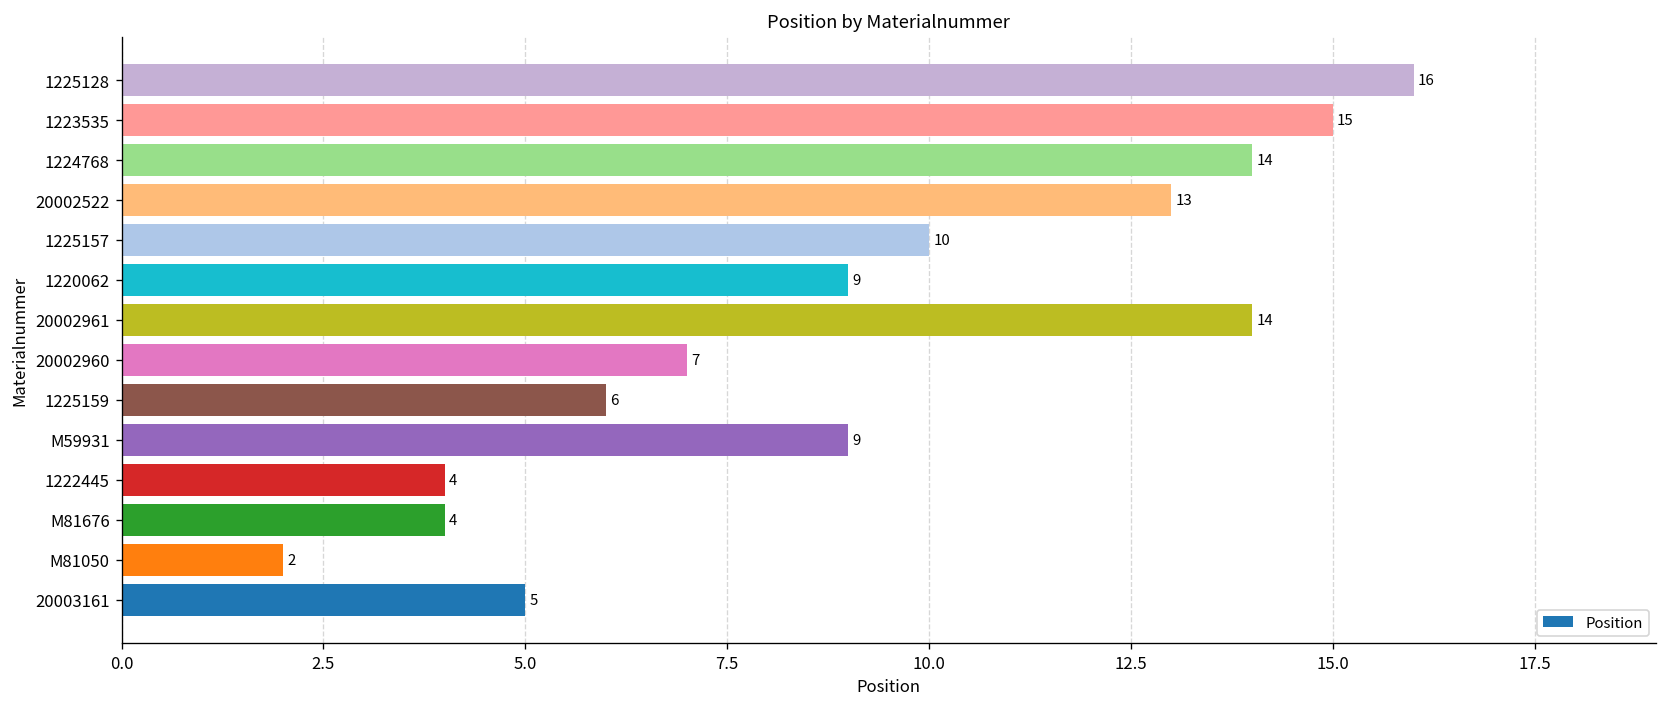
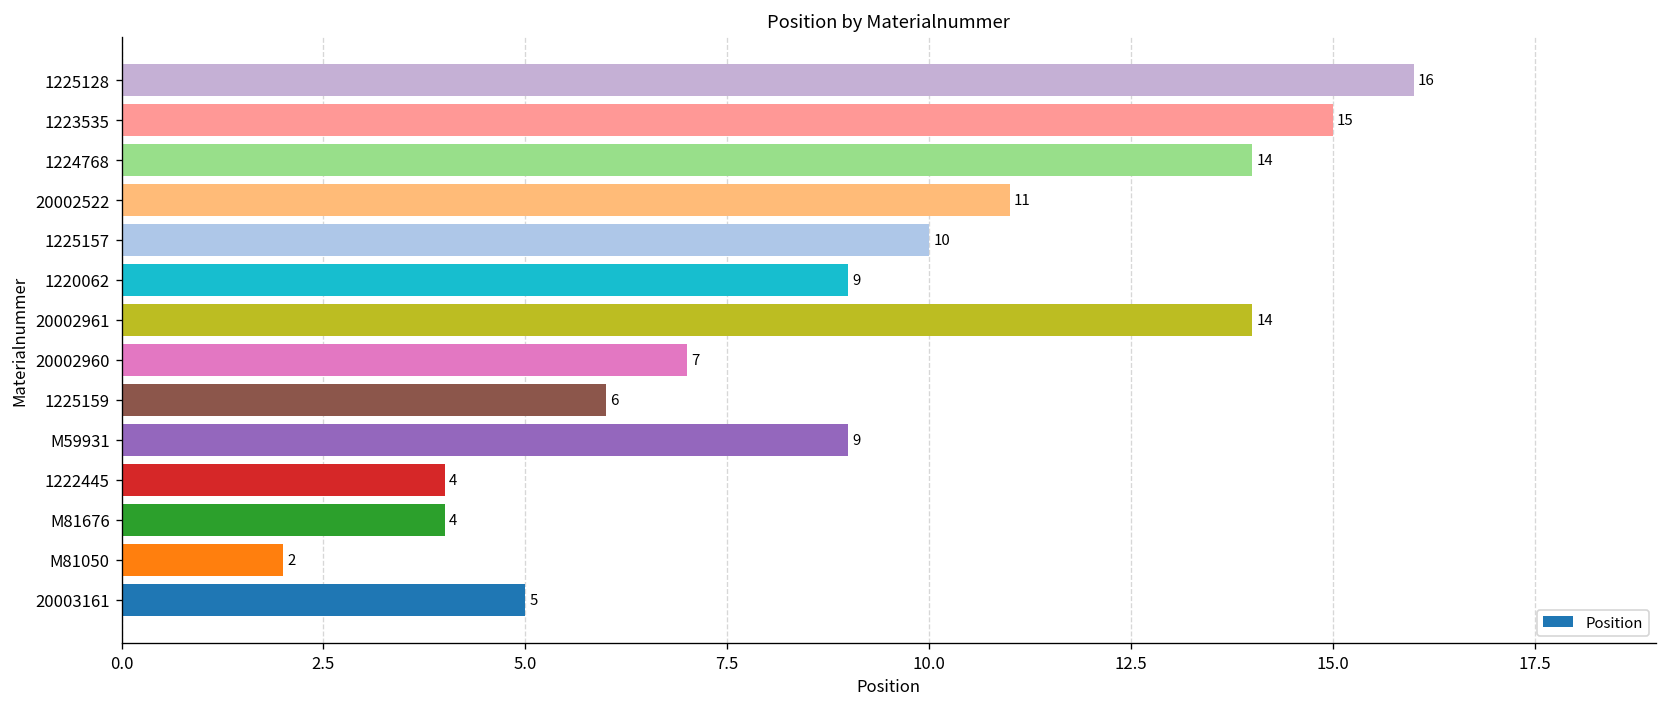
20002522: 13 -> 11
